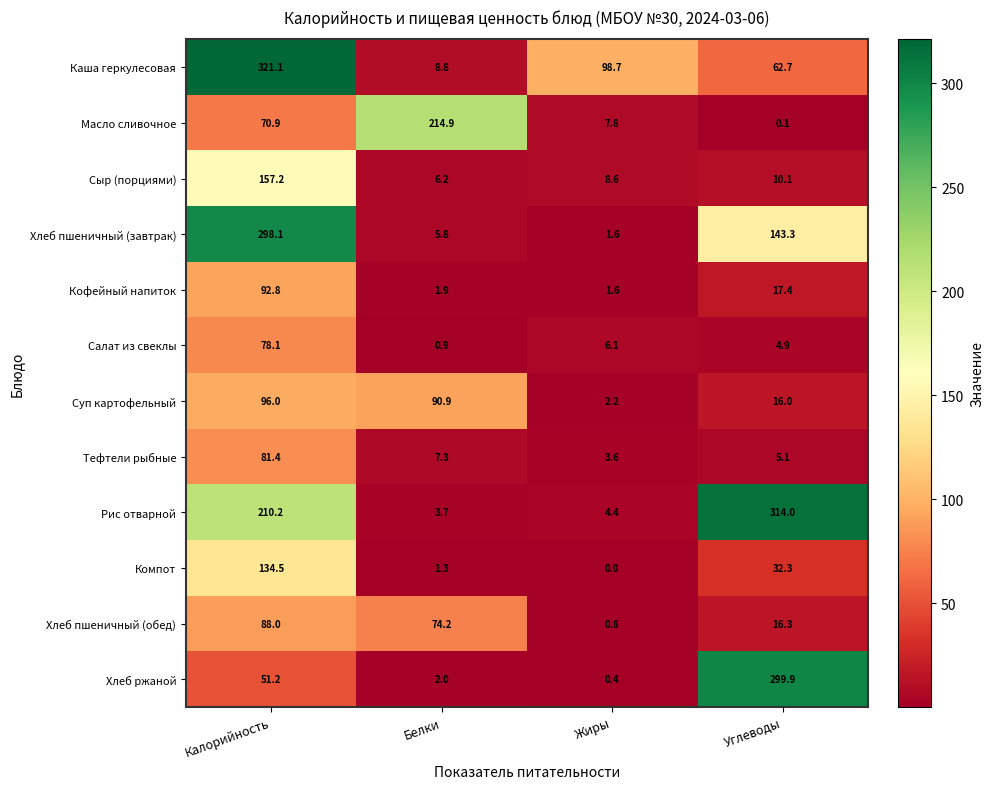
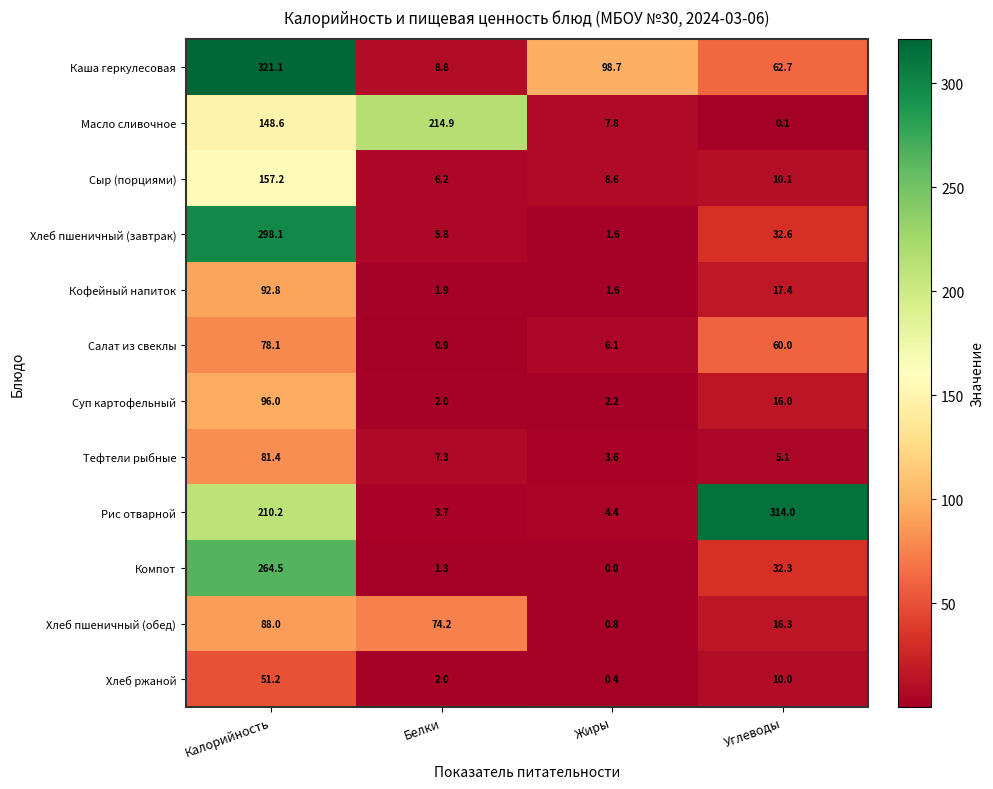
Масло сливочное, Калорийность: 70.9 -> 148.6
Хлеб пшеничный (завтрак), Углеводы: 143.3 -> 32.6
Салат из свеклы, Углеводы: 4.9 -> 60.0
Суп картофельный, Белки: 90.9 -> 2.0
Компот, Калорийность: 134.5 -> 264.5
Хлеб ржаной, Углеводы: 299.9 -> 10.0
